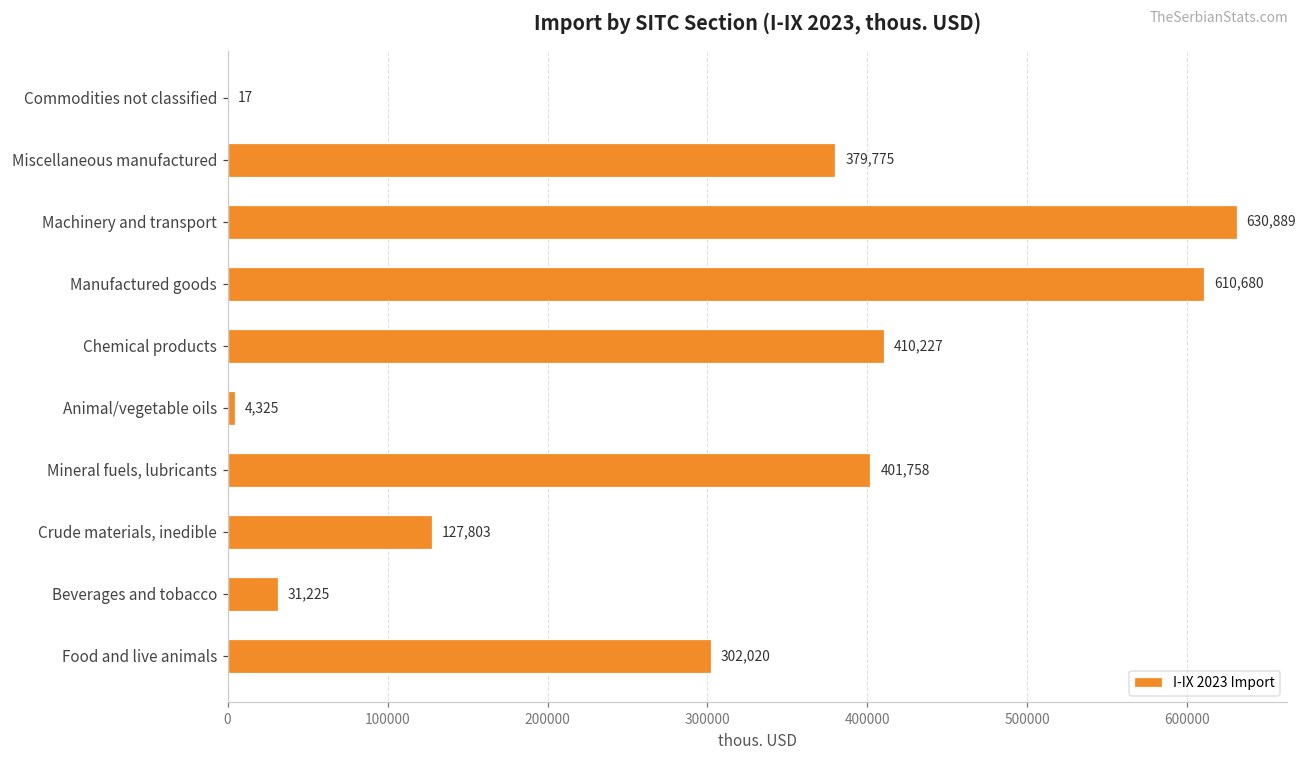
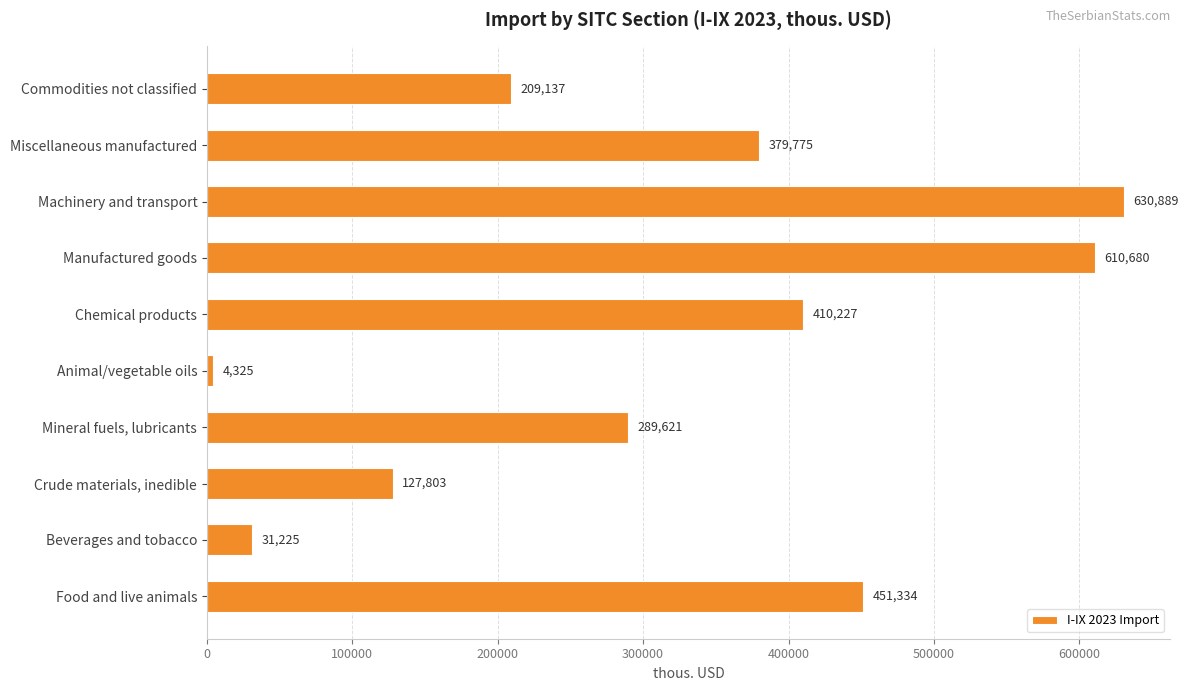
Commodities not classified: 17 -> 209,137
Mineral fuels, lubricants: 401,758 -> 289,621
Food and live animals: 302,020 -> 451,334
